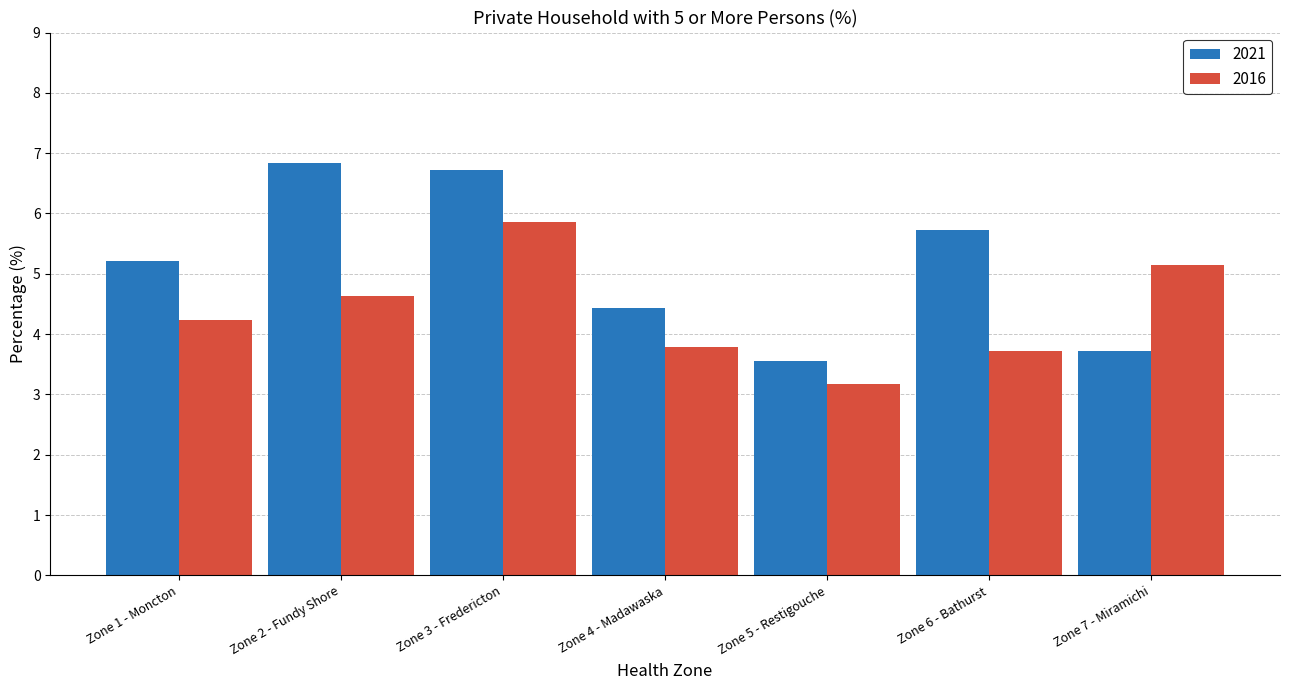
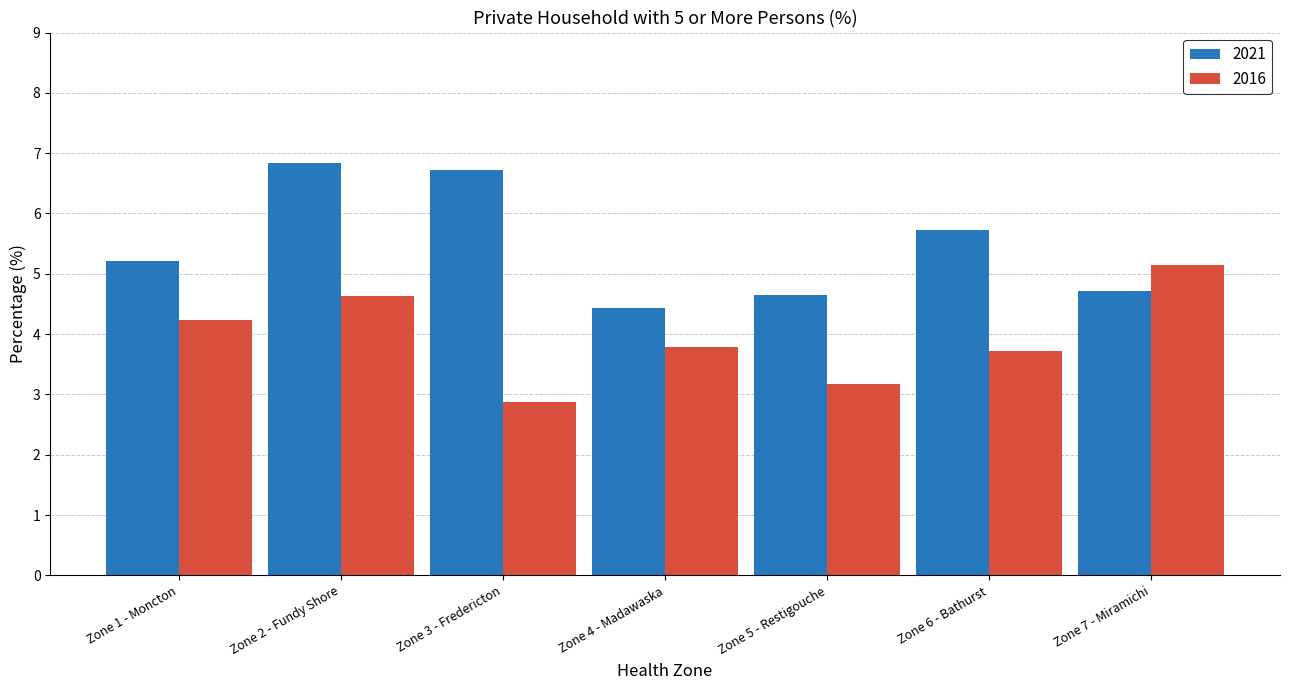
2016, Zone 3 - Fredericton: 5.9 -> 2.9
2021, Zone 5 - Restigouche: 3.6 -> 4.7
2021, Zone 7 - Miramichi: 3.7 -> 4.7
